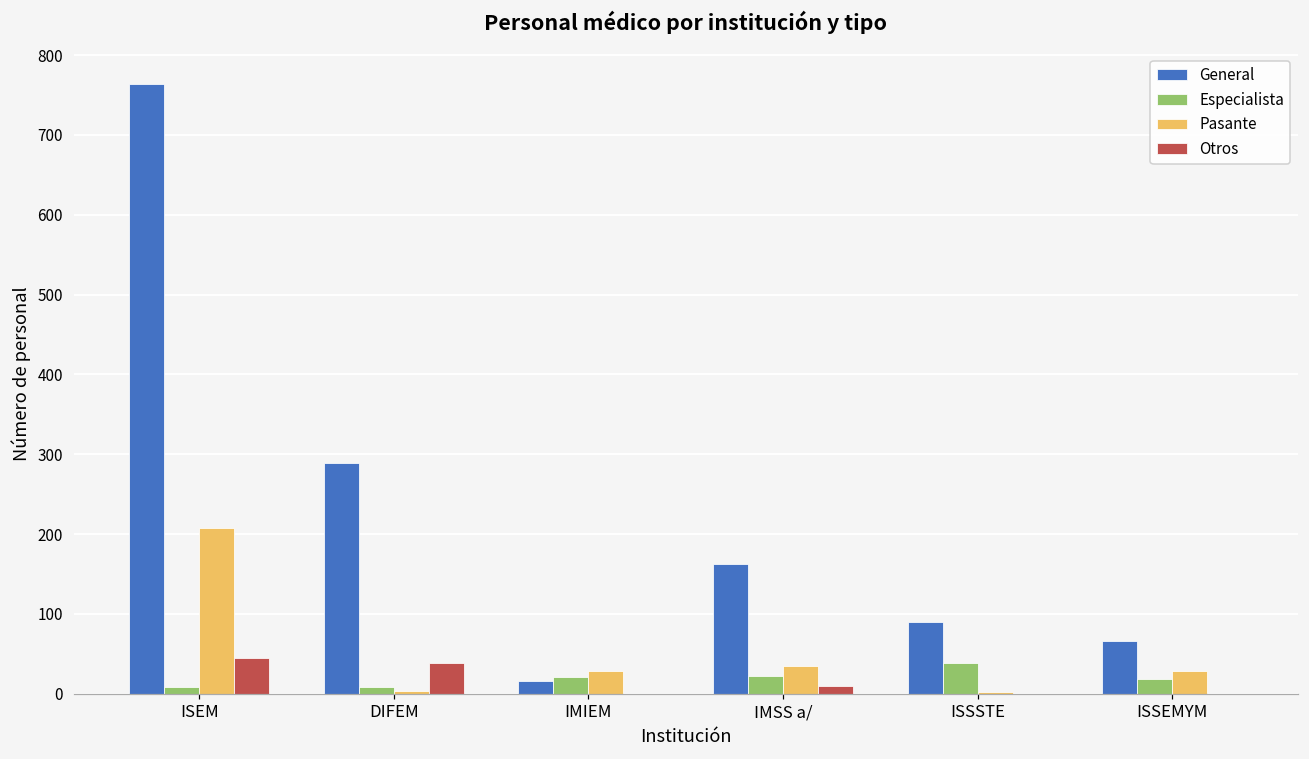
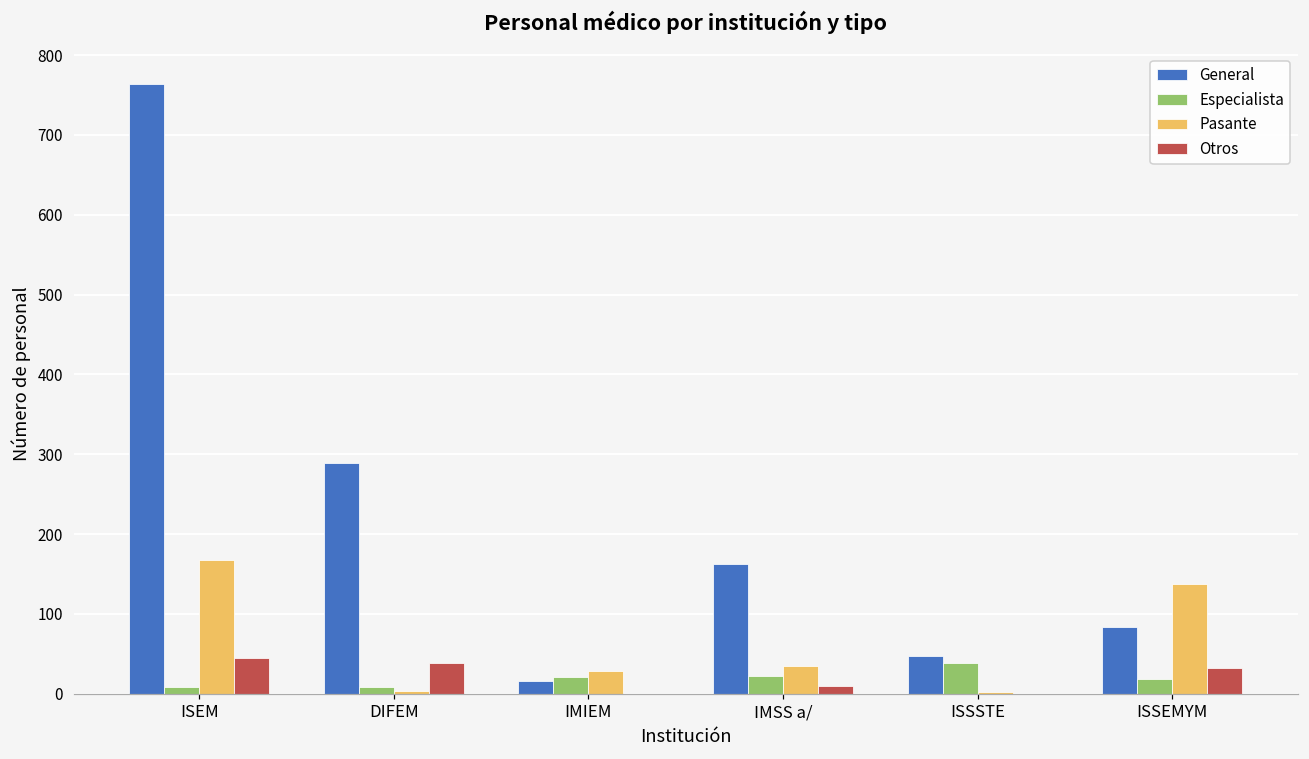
Pasante, ISEM: 210 -> 170
General, ISSSTE: 90 -> 50
General, ISSEMYM: 70 -> 80
Pasante, ISSEMYM: 30 -> 140
Otros, ISSEMYM: 0 -> 30
